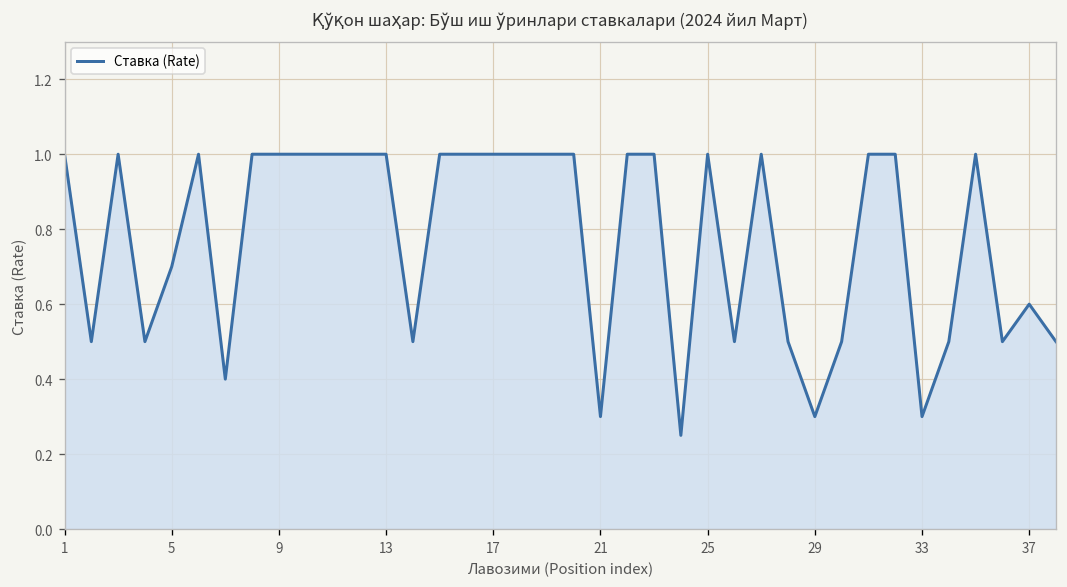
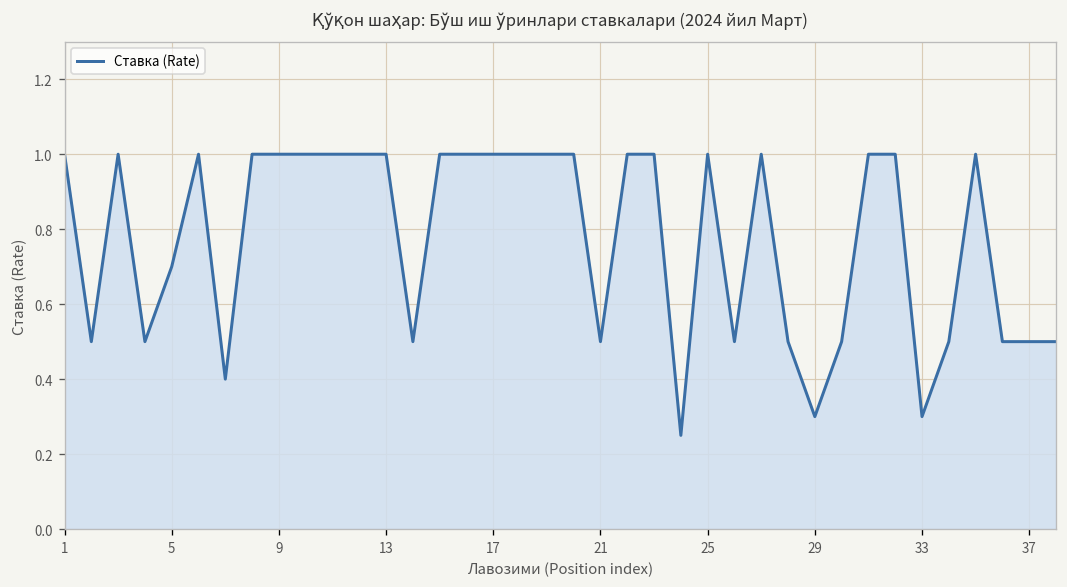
21: 0.3 -> 0.5
37: 0.6 -> 0.5
